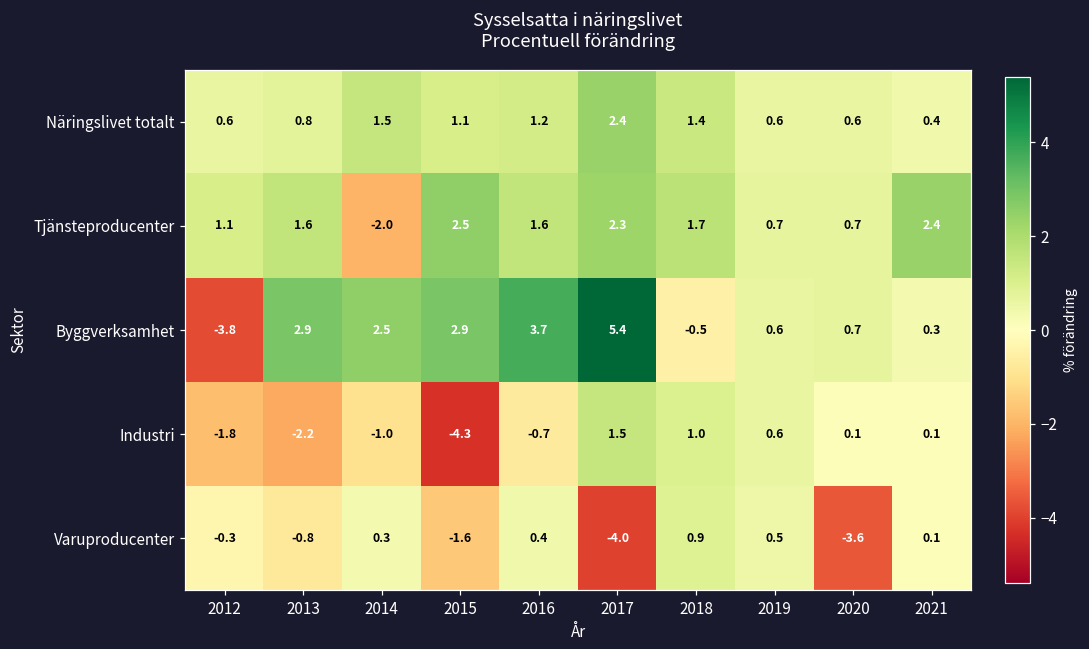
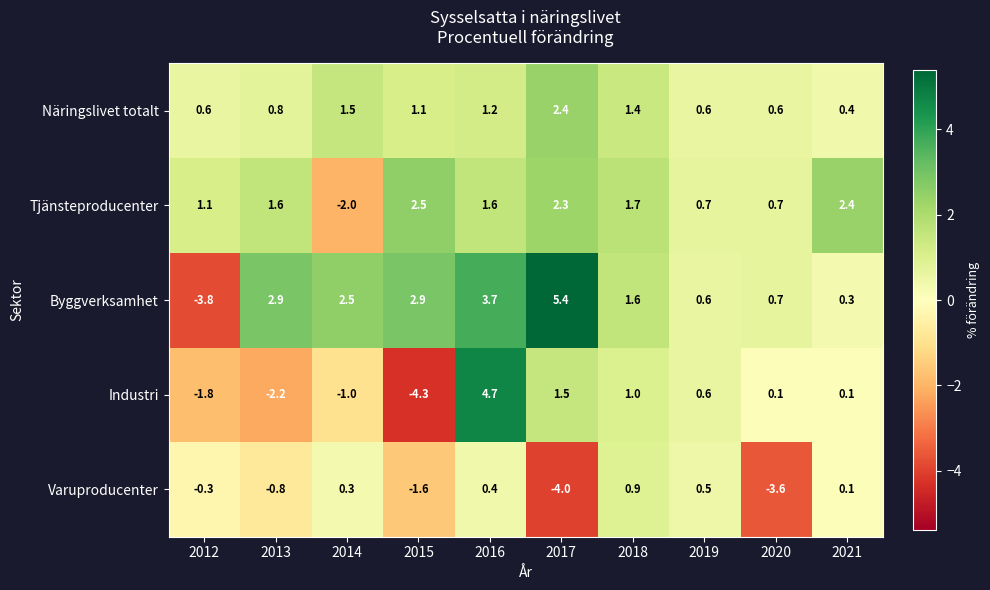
Byggverksamhet, 2018: -0.5 -> 1.6
Industri, 2016: -0.7 -> 4.7
